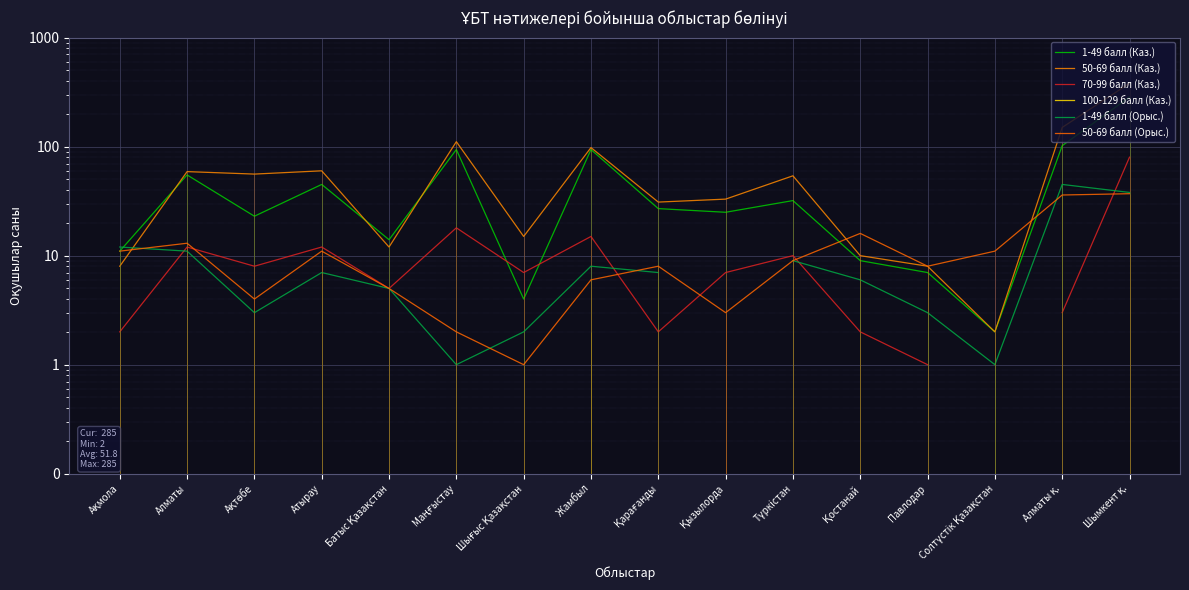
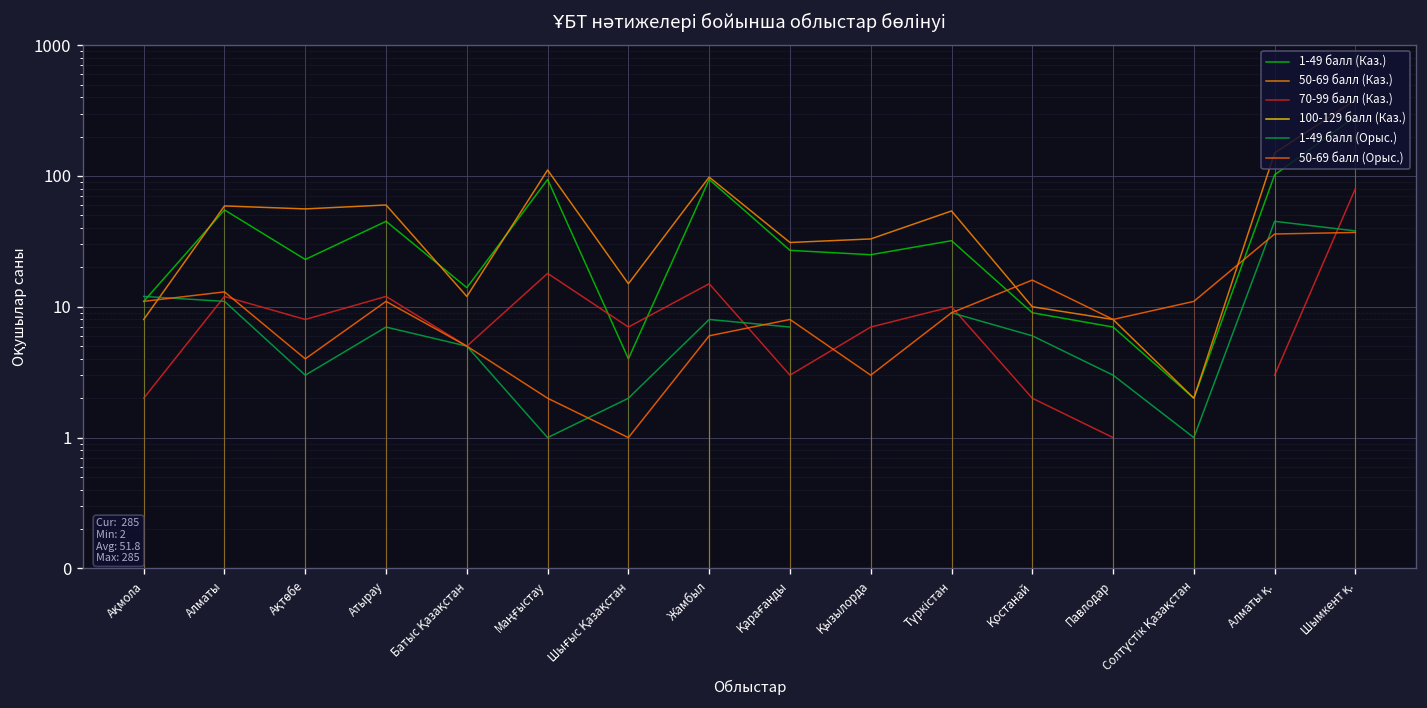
70-99 балл (Каз.), Қарағанды: 2 -> 3
